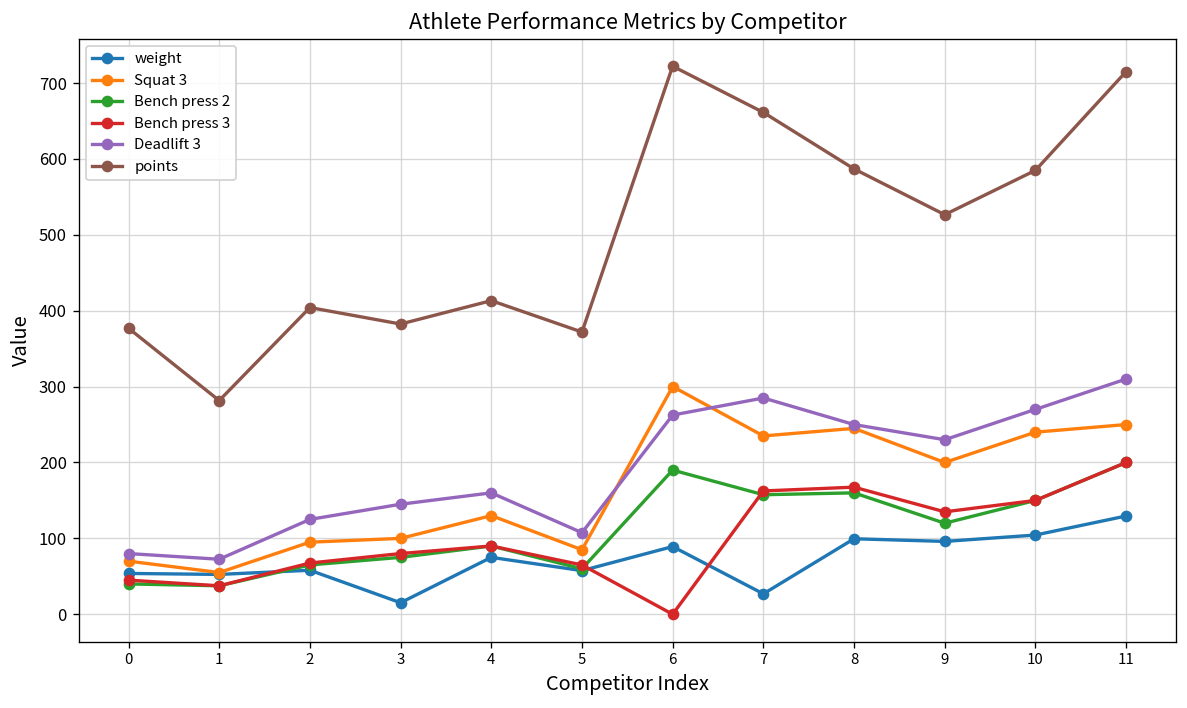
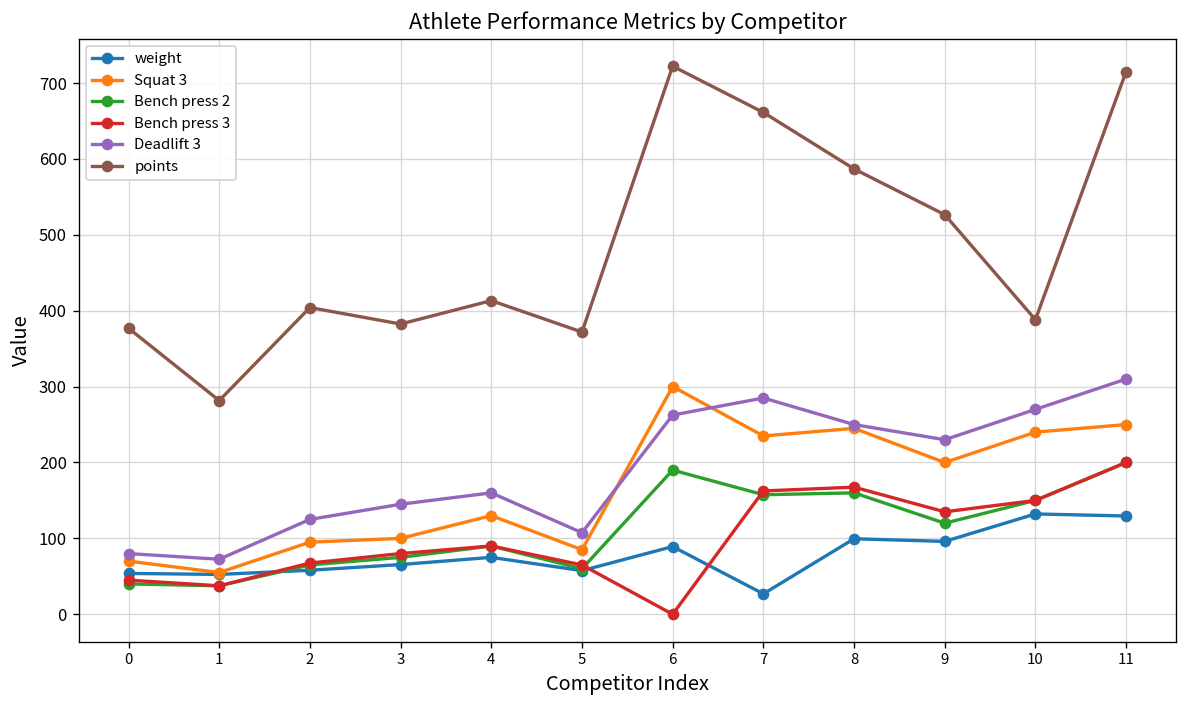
weight, 3: 20 -> 70
weight, 10: 100 -> 130
points, 10: 590 -> 390
